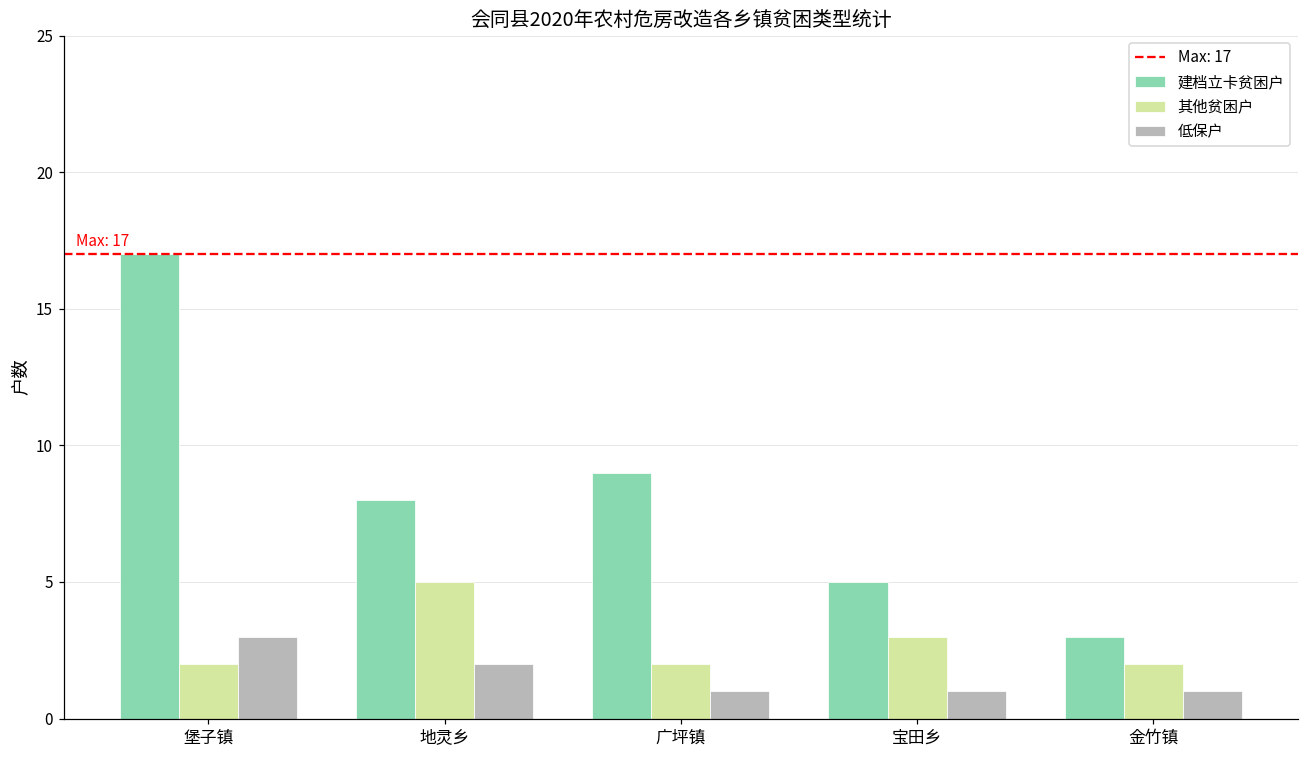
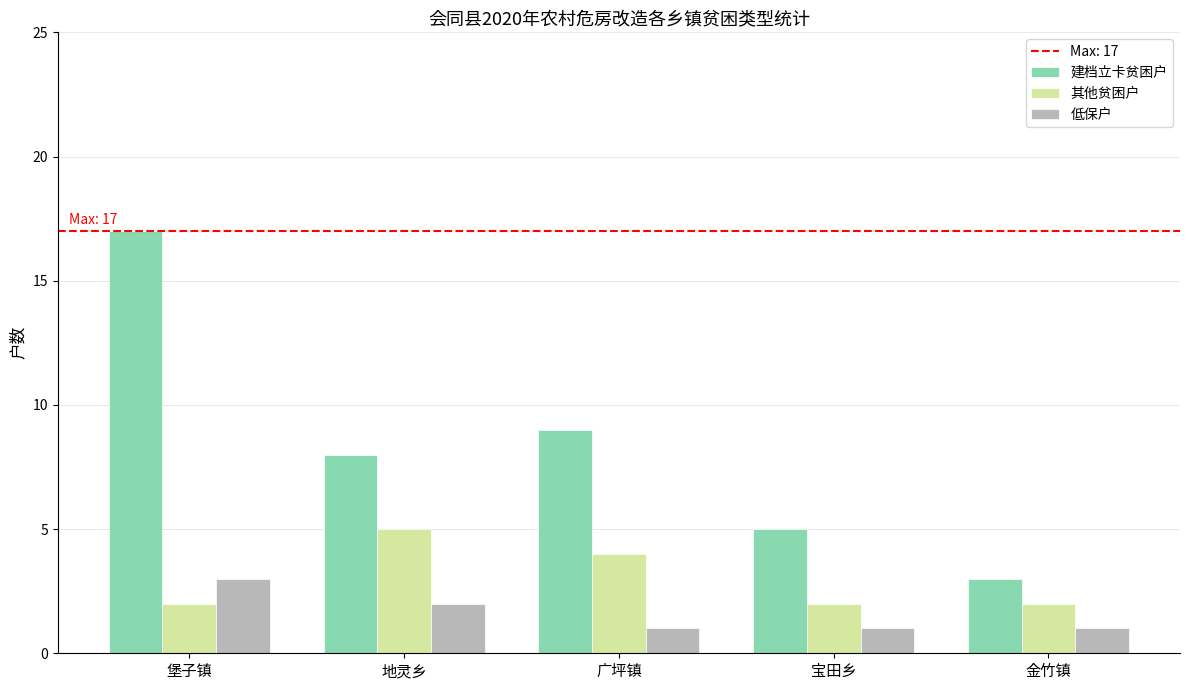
其他贫困户, 广坪镇: 2 -> 4
其他贫困户, 宝田乡: 3 -> 2
